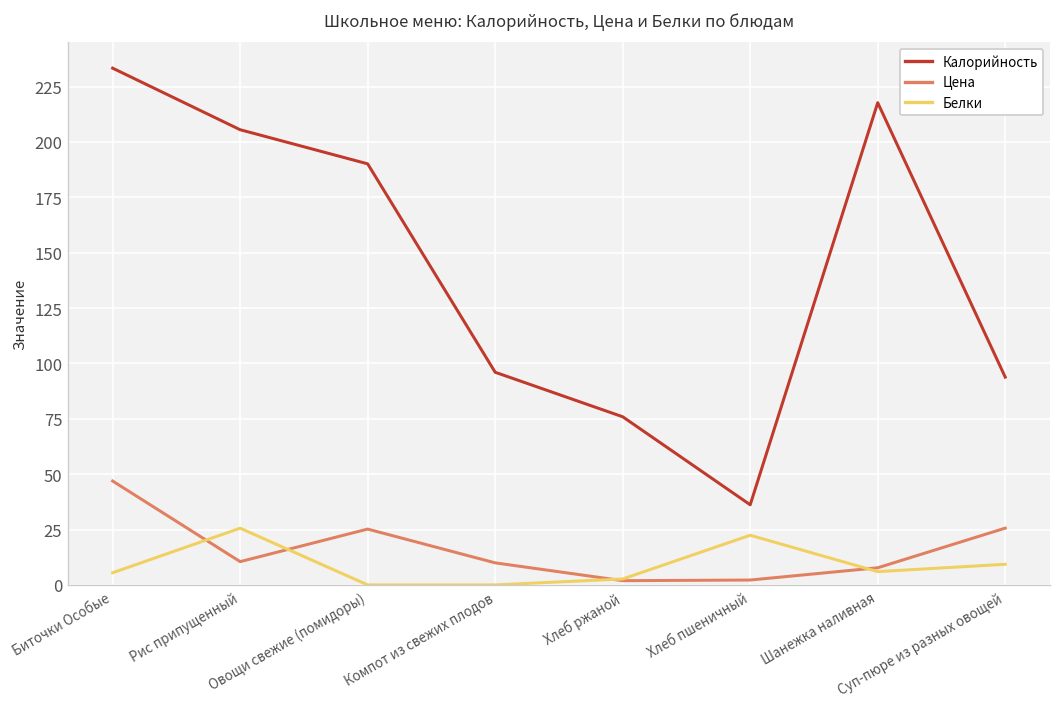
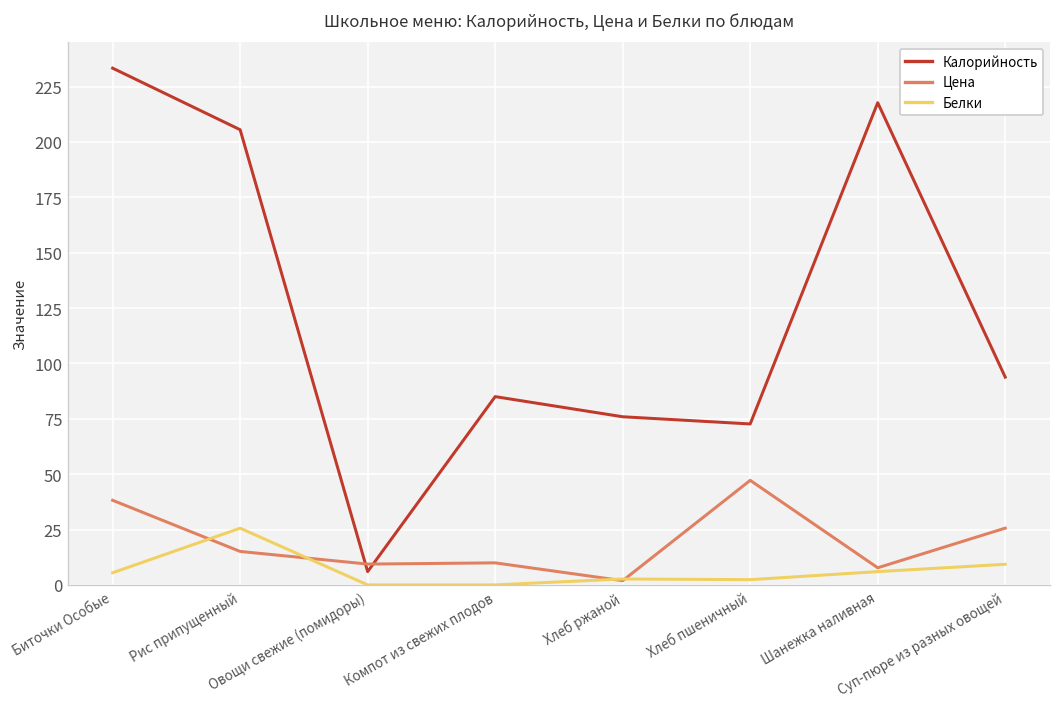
Цена, Биточки Особые: 47 -> 38
Цена, Рис припущенный: 11 -> 15
Калорийность, Овощи свежие (помидоры): 190 -> 6
Цена, Овощи свежие (помидоры): 25 -> 9
Калорийность, Компот из свежих плодов: 96 -> 85
Калорийность, Хлеб пшеничный: 36 -> 73
Цена, Хлеб пшеничный: 2 -> 47
Белки, Хлеб пшеничный: 22 -> 2
